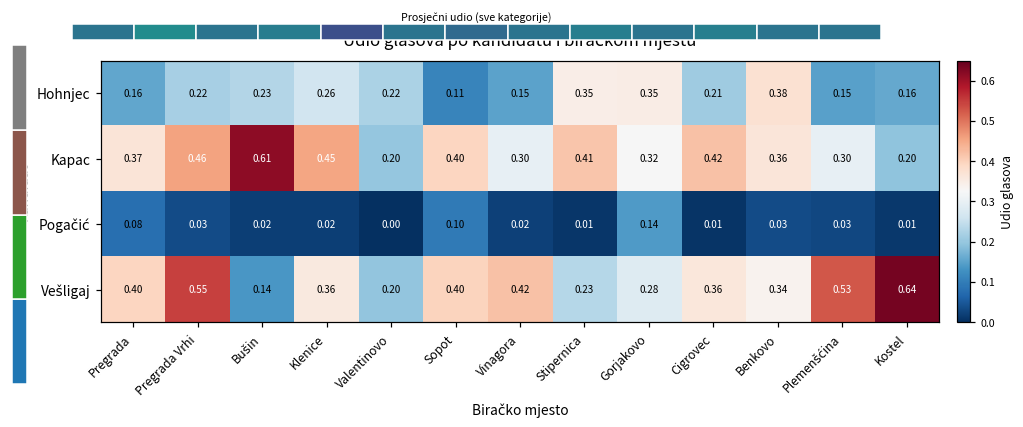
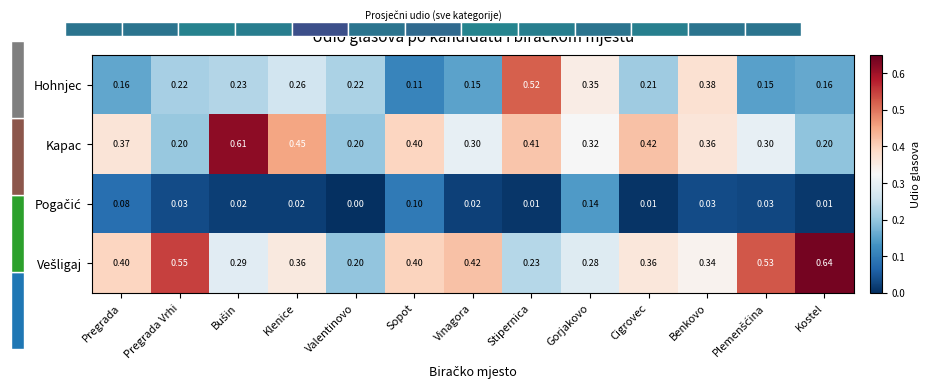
Udio glasova po kandidatu i biračkom mjestu, Hohnjec, Stipernica: 0.35 -> 0.52
Udio glasova po kandidatu i biračkom mjestu, Kapac, Pregrada Vrhi: 0.46 -> 0.20
Udio glasova po kandidatu i biračkom mjestu, Vešligaj, Bušin: 0.14 -> 0.29
